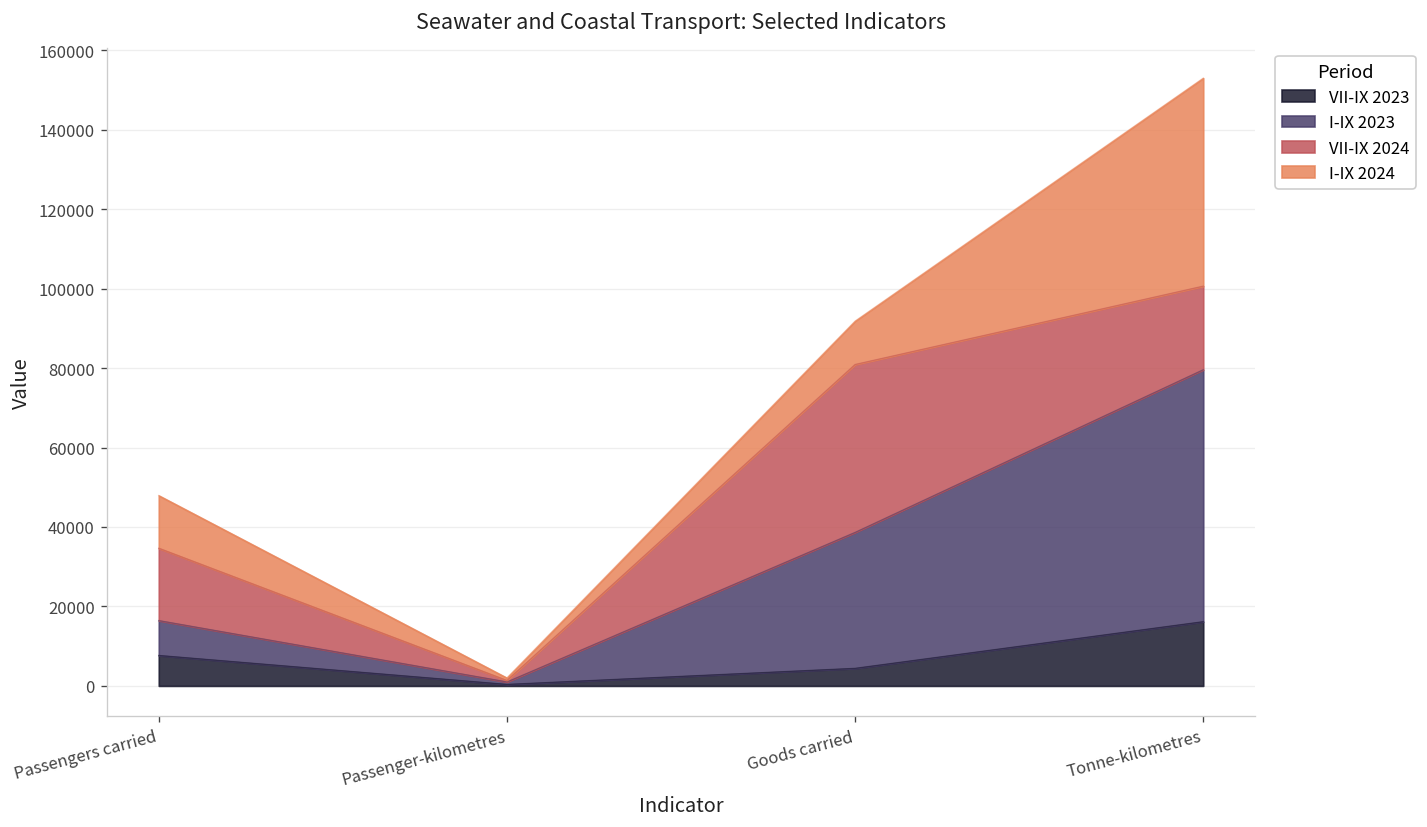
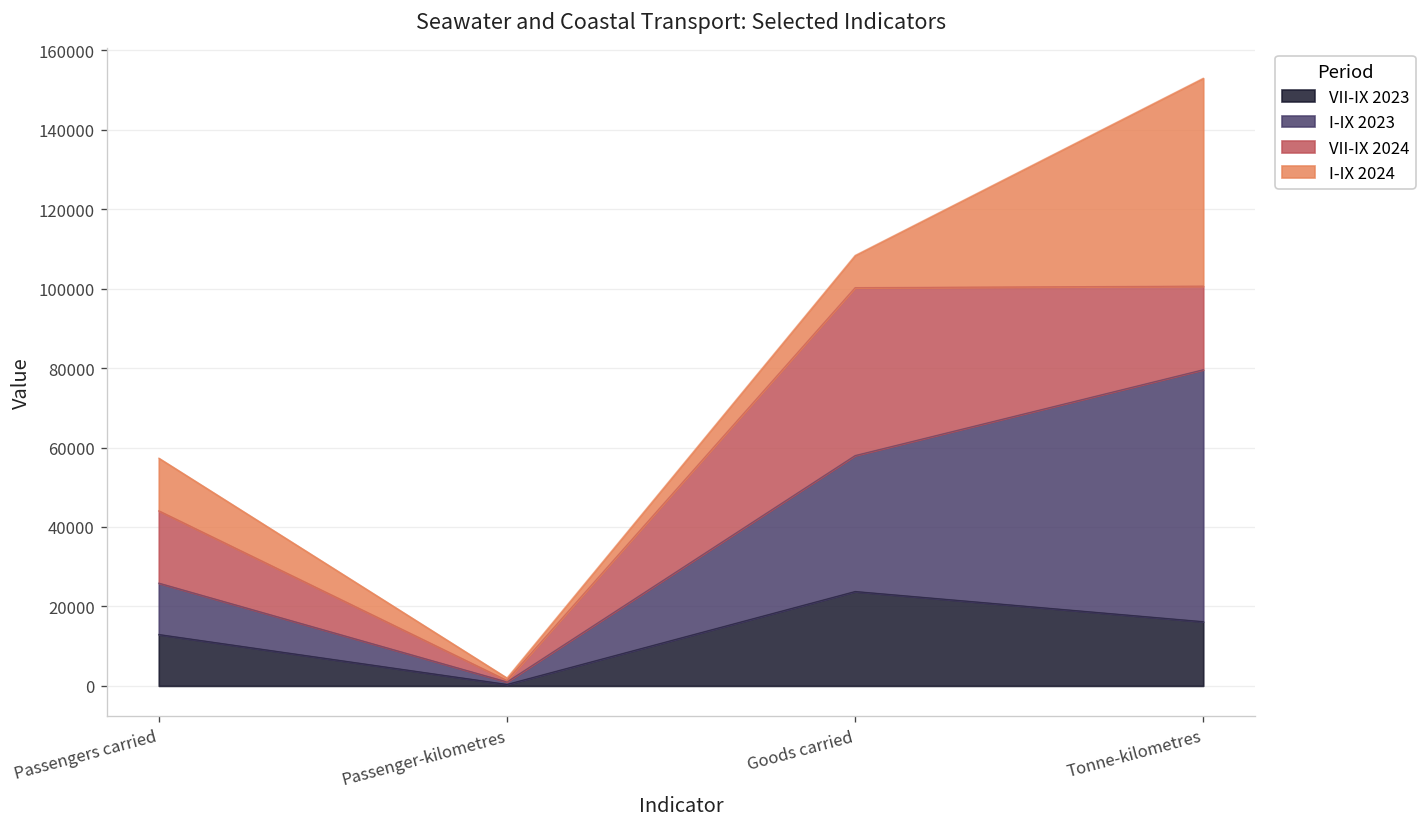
VII-IX 2023, Passengers carried: 8000 -> 13000
I-IX 2023, Passengers carried: 9000 -> 13000
VII-IX 2023, Goods carried: 4000 -> 24000
I-IX 2024, Goods carried: 11000 -> 8000
